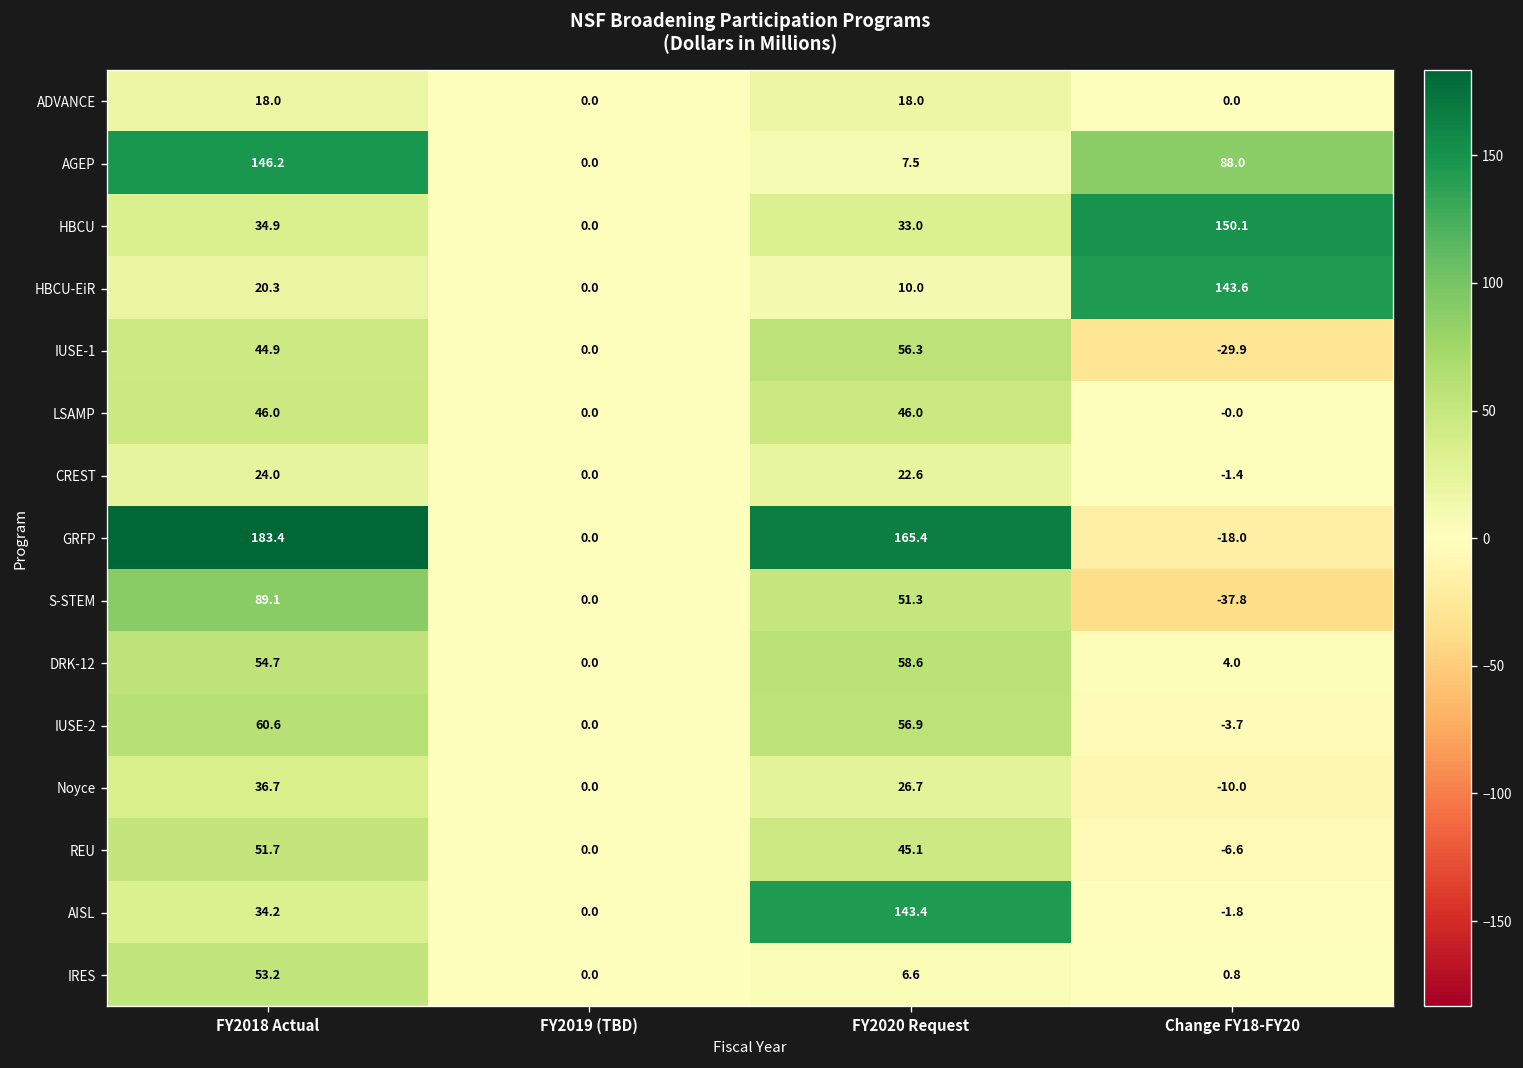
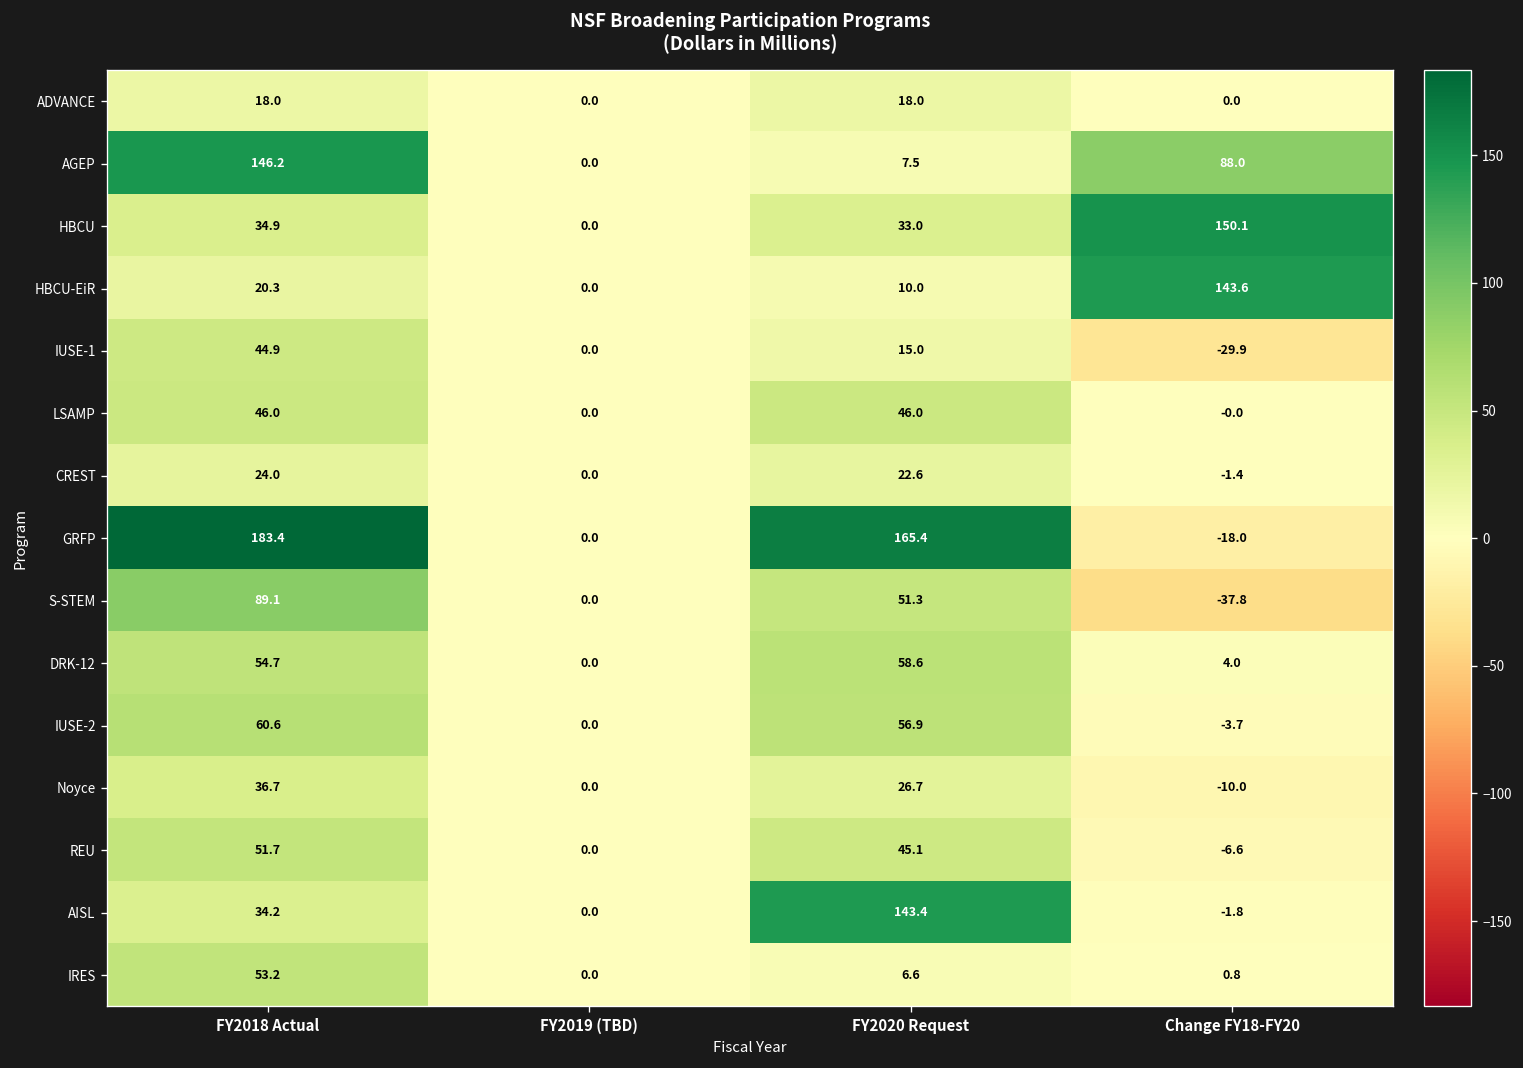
IUSE-1, FY2020 Request: 56.3 -> 15.0
